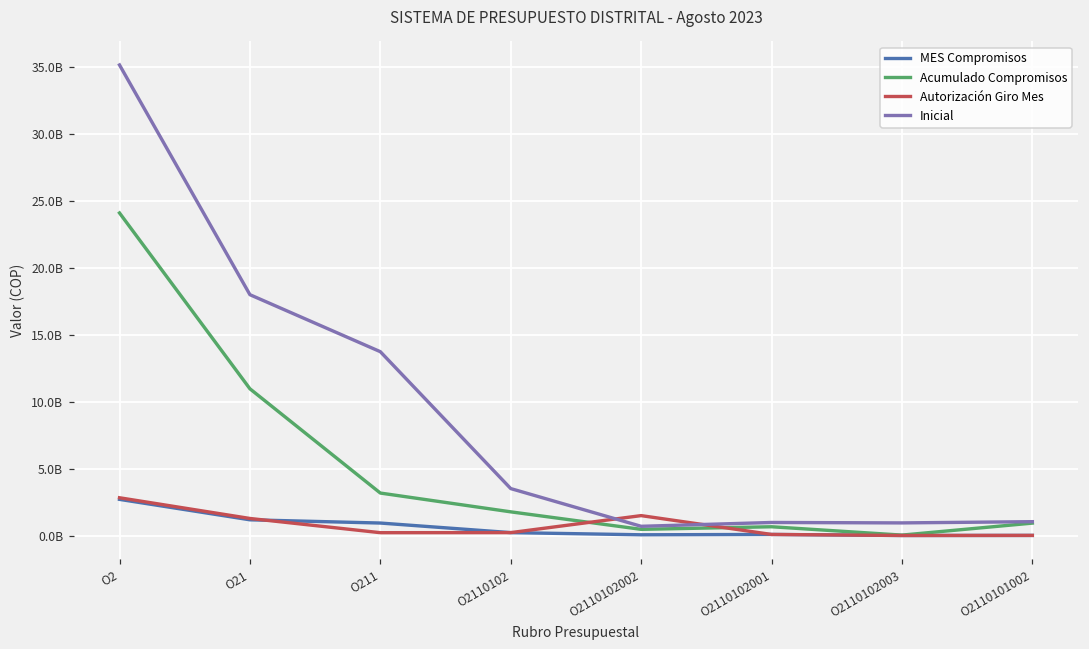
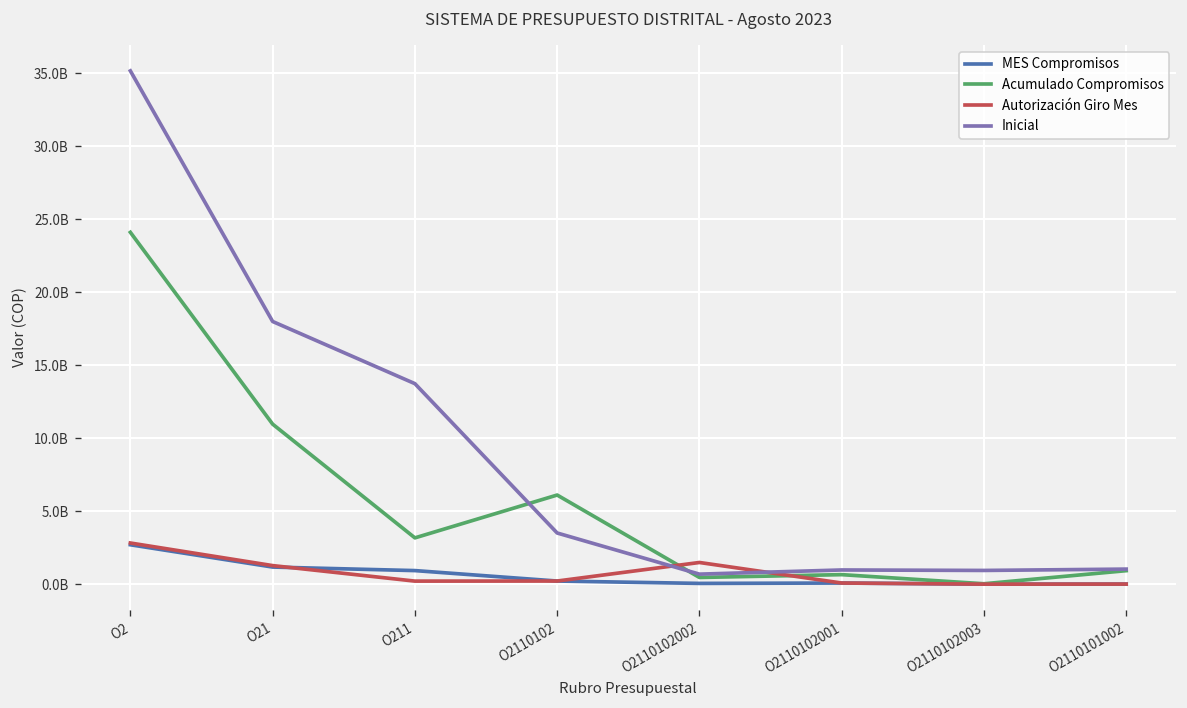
Acumulado Compromisos, O2110102: 1800000000 -> 6100000000
